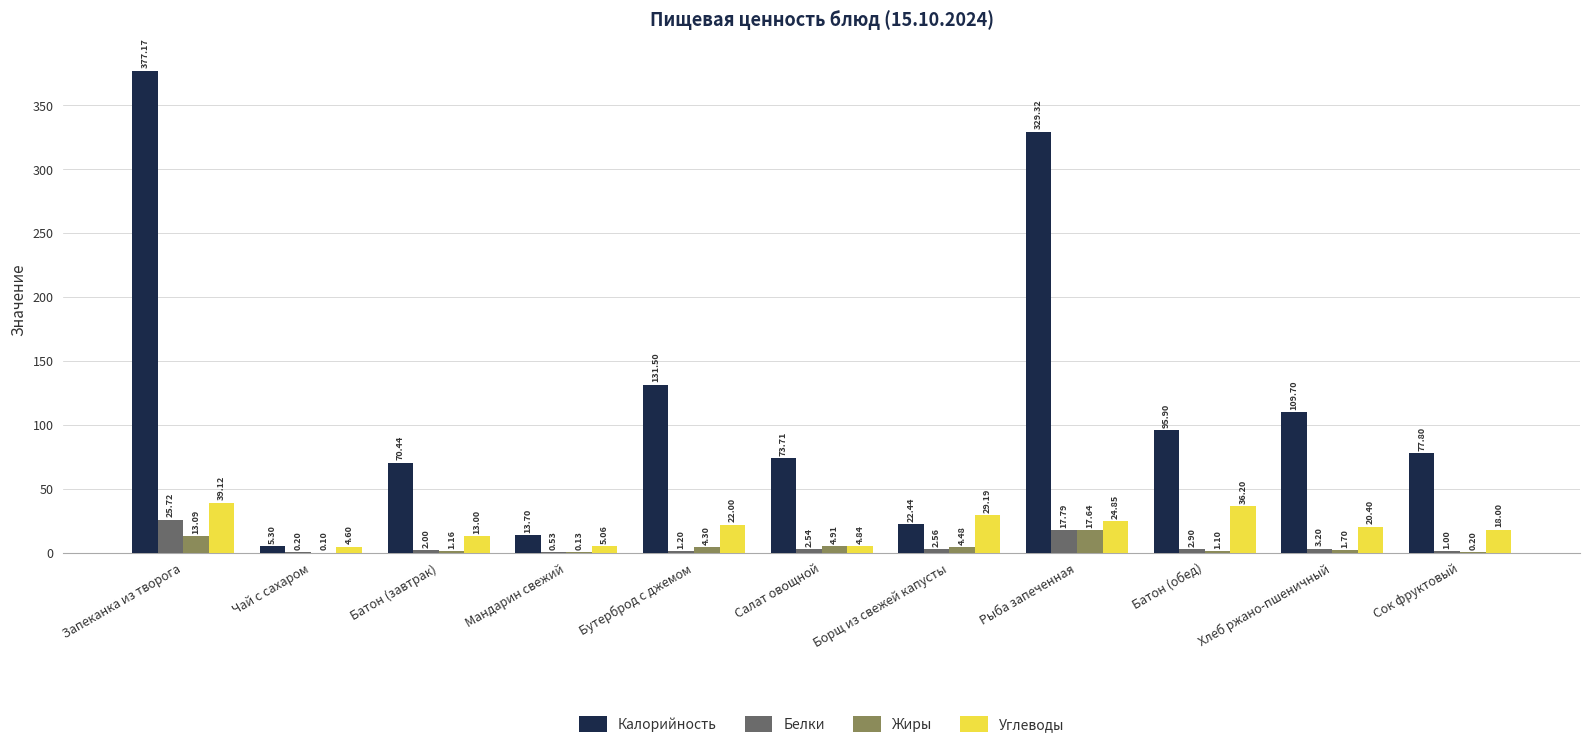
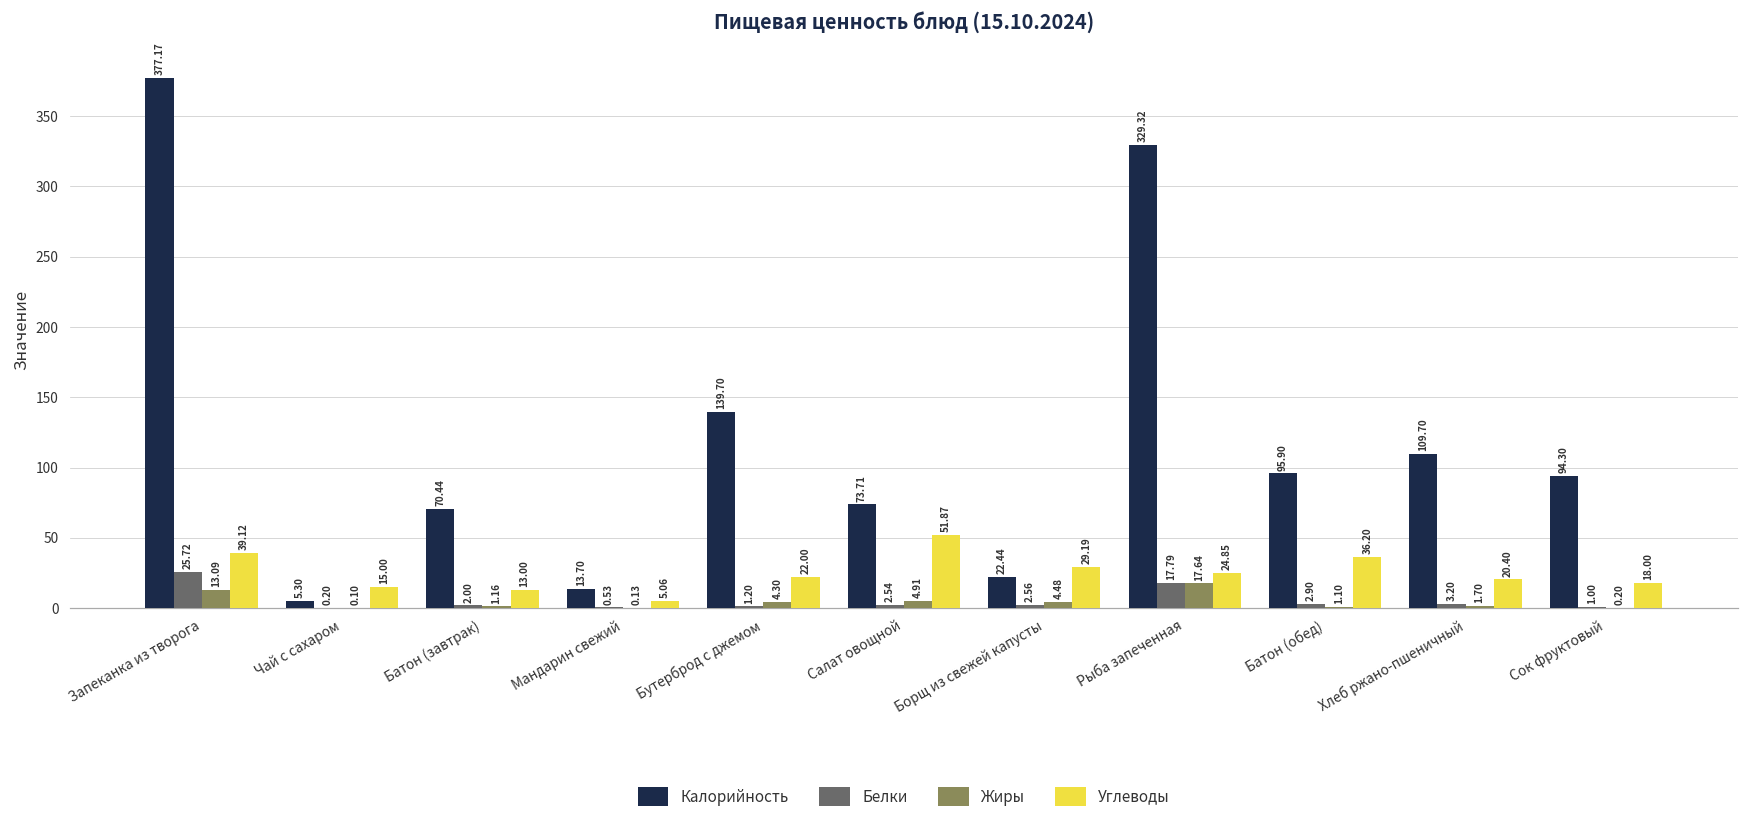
Углеводы, Чай с сахаром: 4.60 -> 15.00
Калорийность, Бутерброд с джемом: 131.50 -> 139.70
Углеводы, Салат овощной: 4.84 -> 51.87
Калорийность, Сок фруктовый: 77.80 -> 94.30
